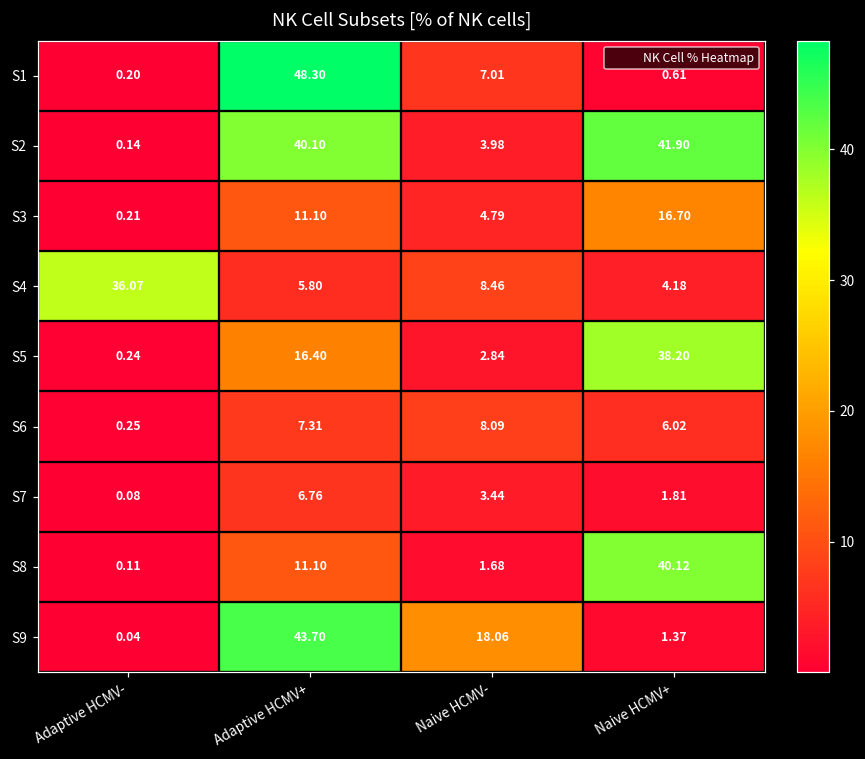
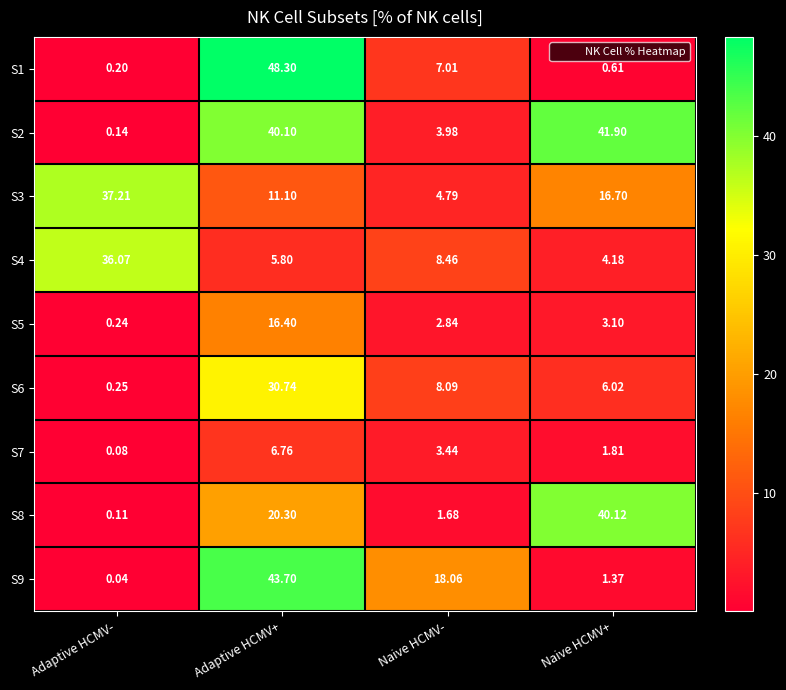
S3, Adaptive HCMV-: 0.21 -> 37.21
S5, Naive HCMV+: 38.20 -> 3.10
S6, Adaptive HCMV+: 7.31 -> 30.74
S8, Adaptive HCMV+: 11.10 -> 20.30
